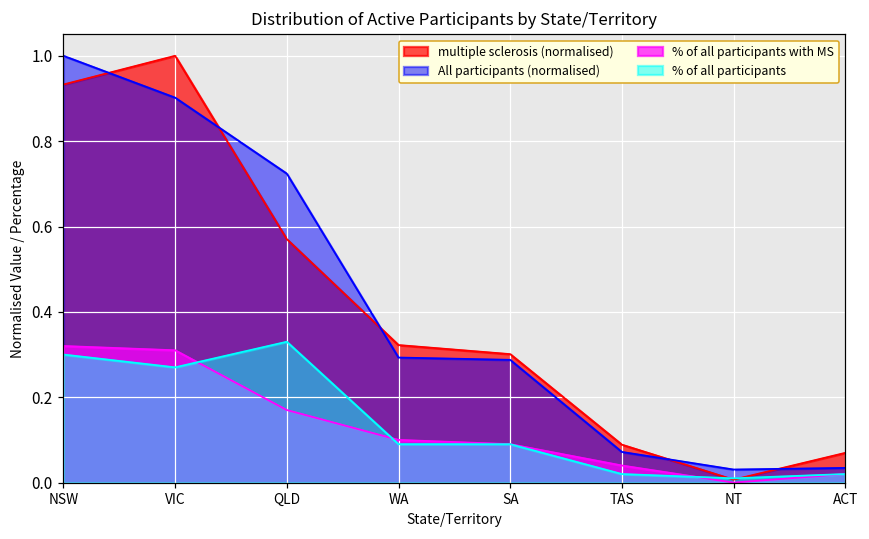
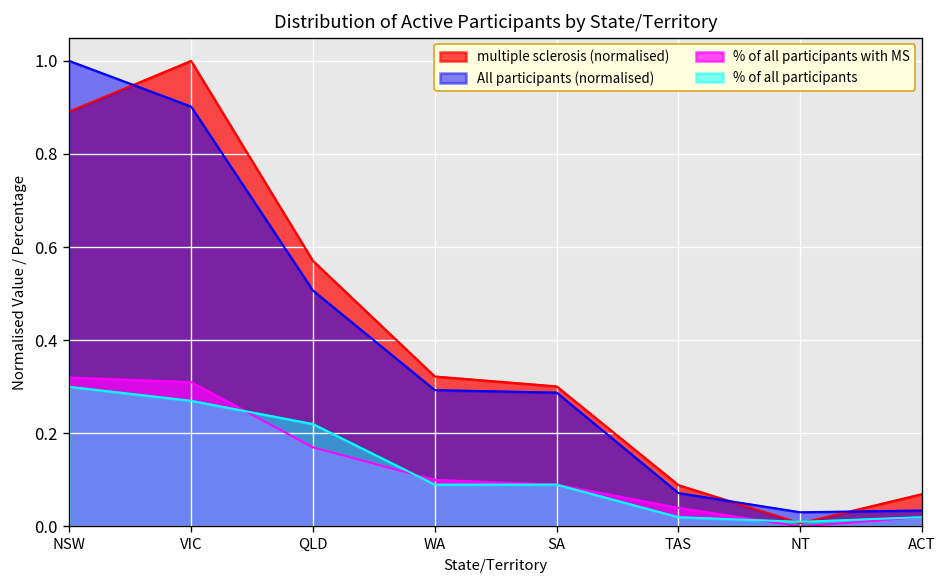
multiple sclerosis (normalised), NSW: 0.93 -> 0.89
All participants (normalised), QLD: 0.72 -> 0.51
% of all participants, QLD: 0.33 -> 0.22
